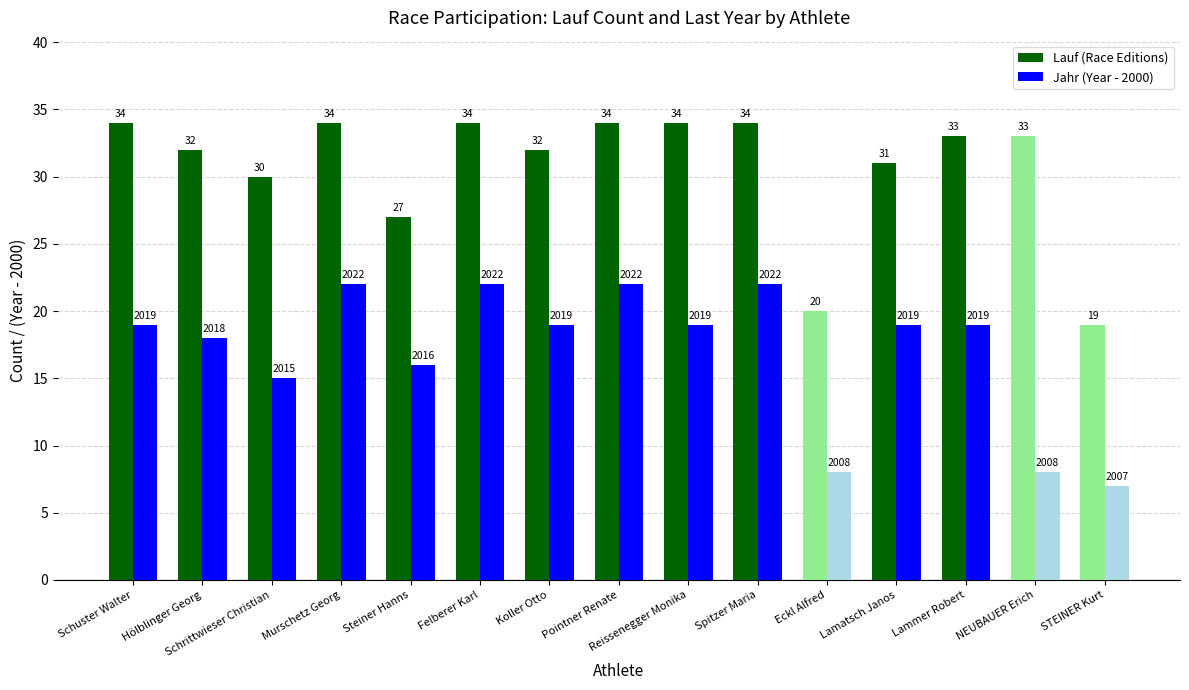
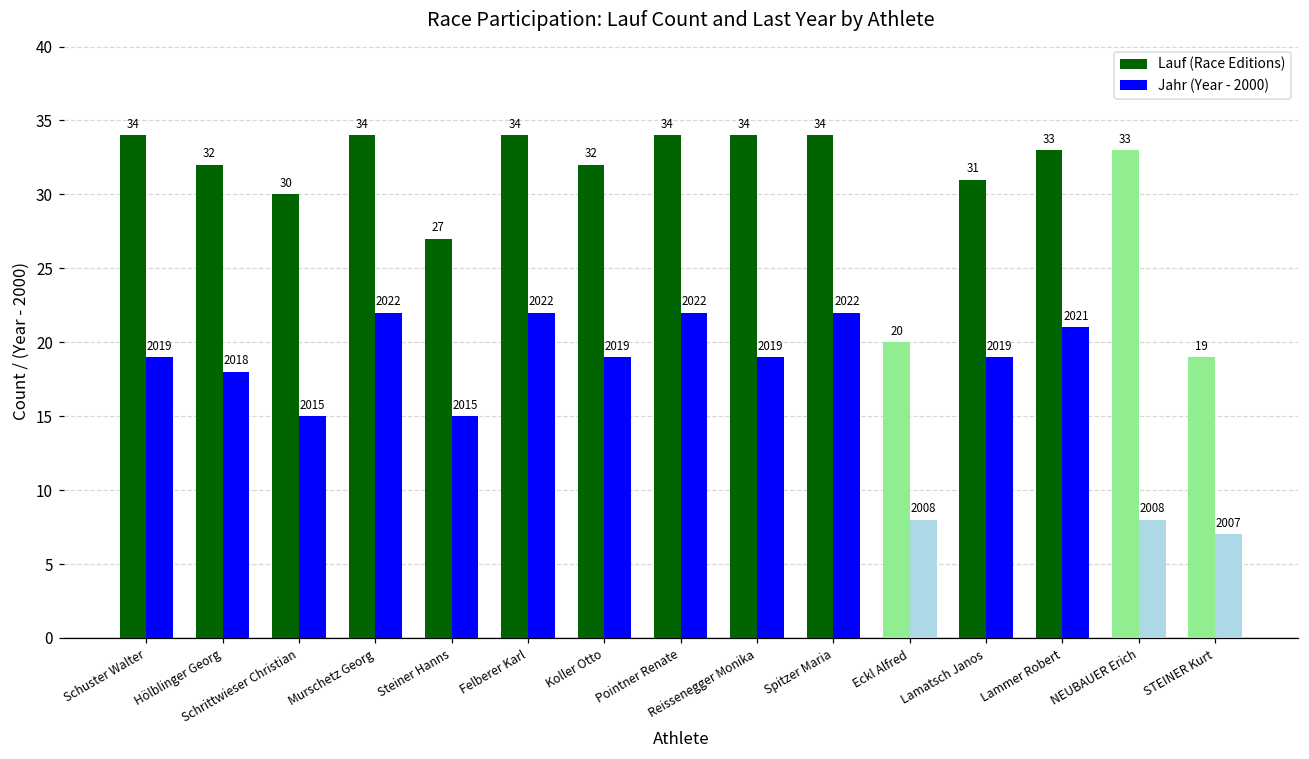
Jahr (Year - 2000), Steiner Hanns: 2016 -> 2015
Jahr (Year - 2000), Lammer Robert: 2019 -> 2021
